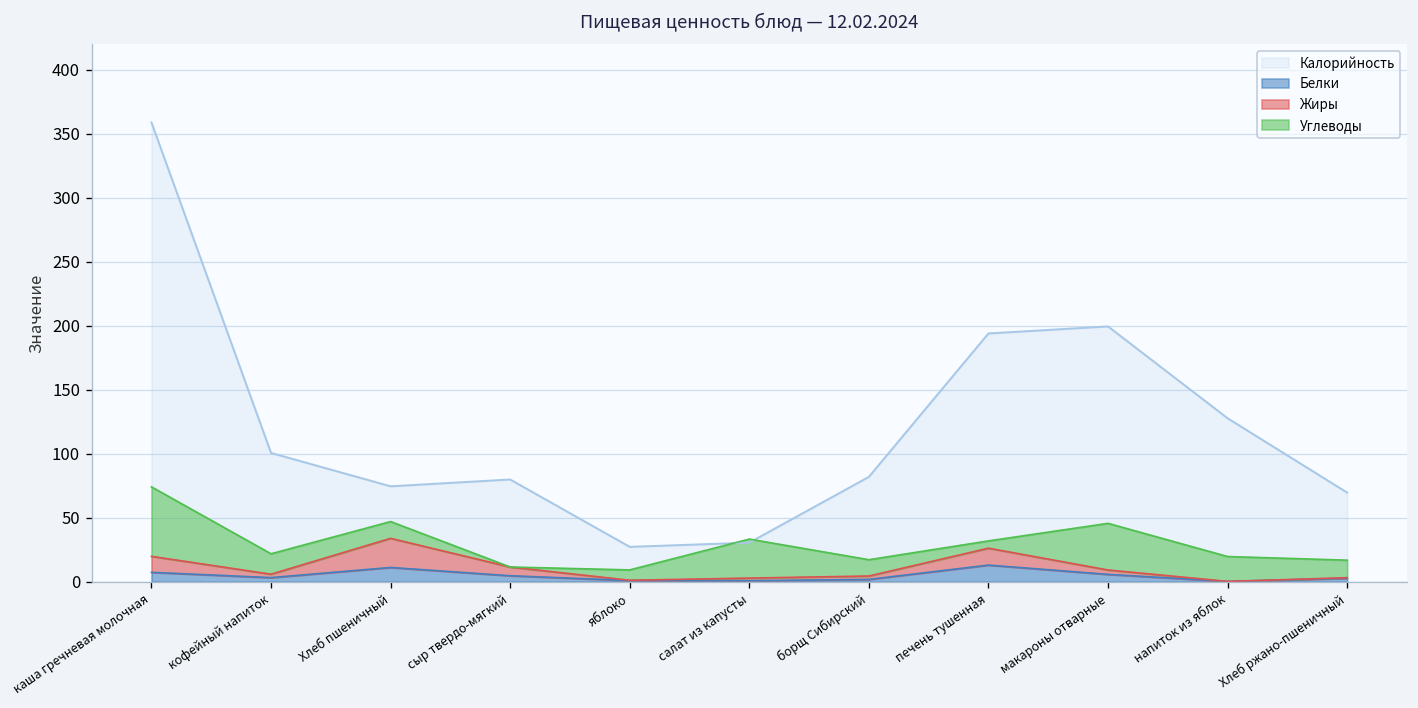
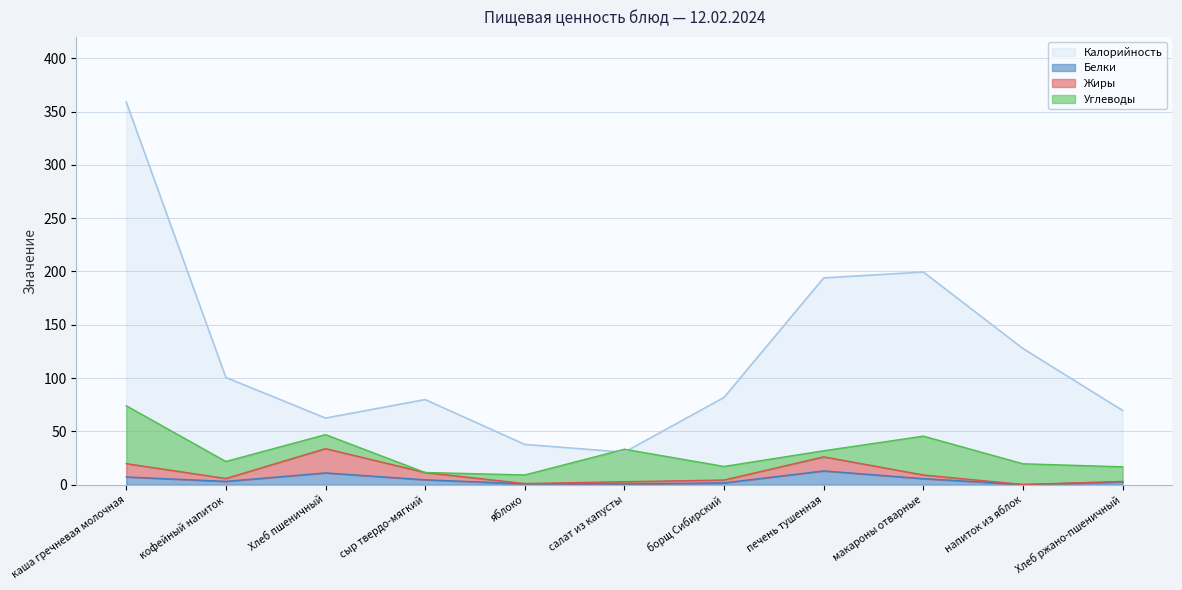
Калорийность, Хлеб пшеничный: 75 -> 63
Калорийность, яблоко: 27 -> 38
